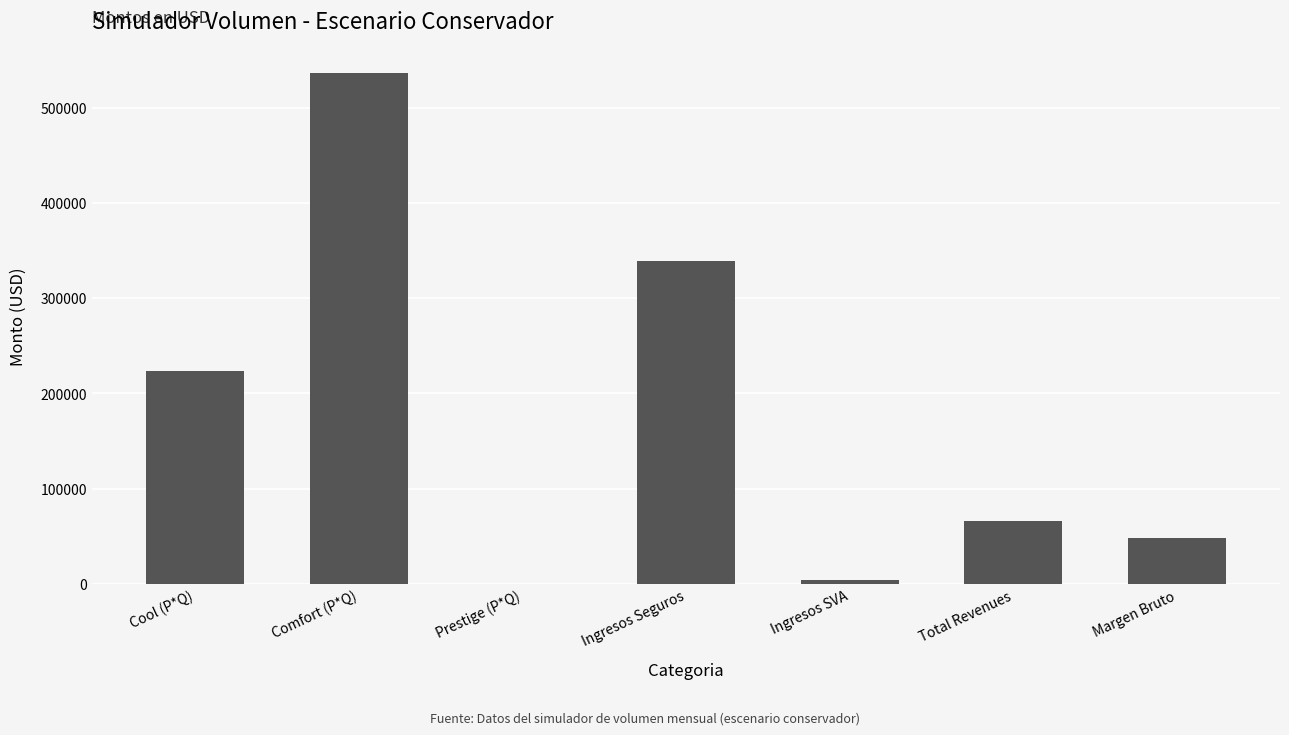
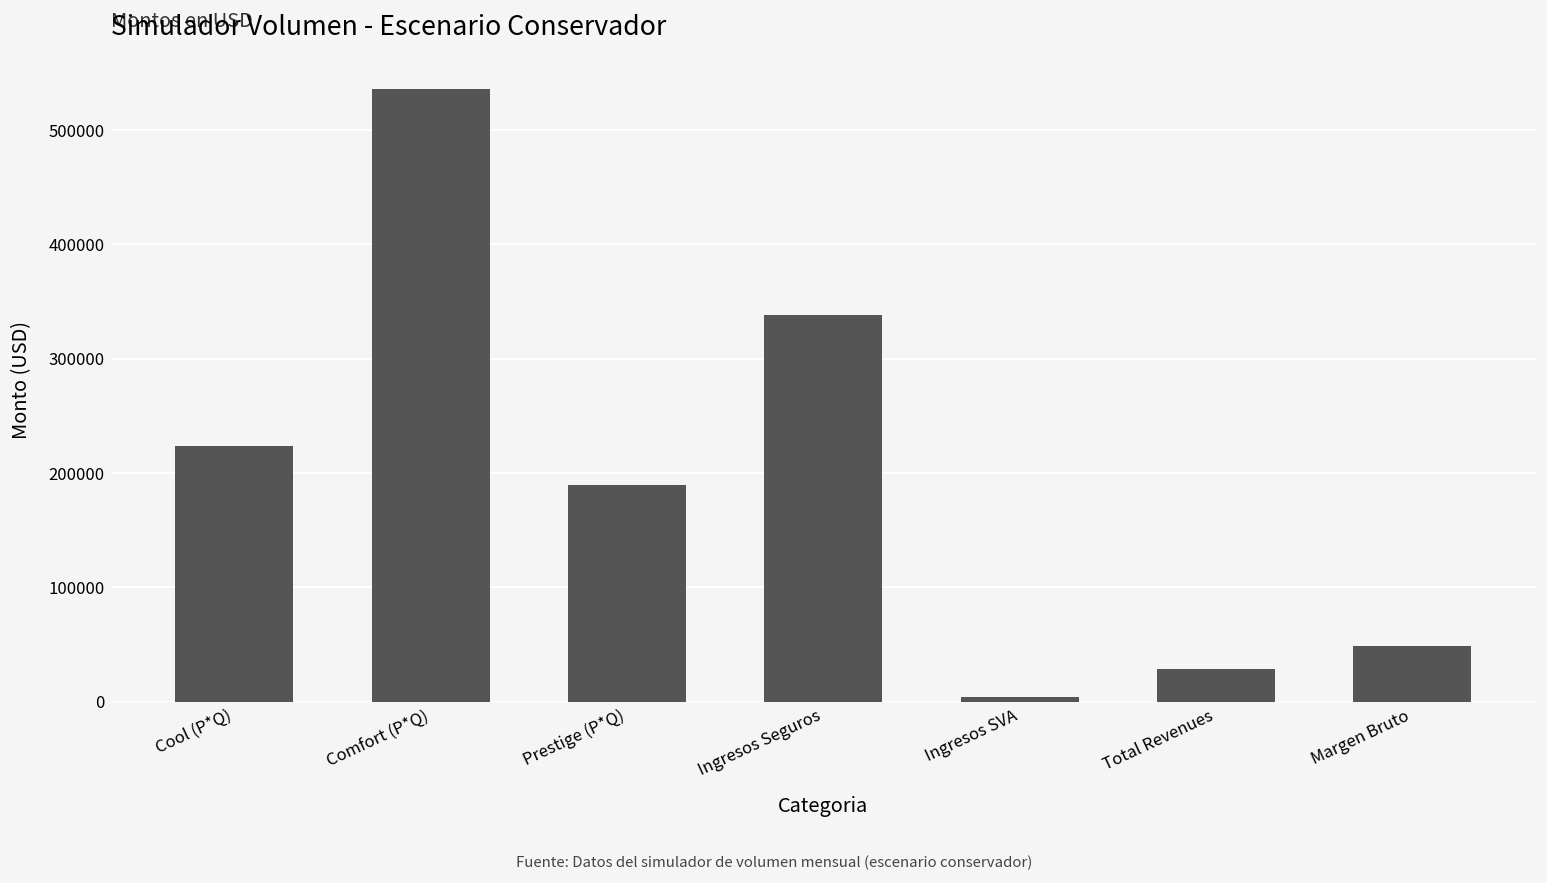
Prestige (P*Q): 0 -> 190000
Total Revenues: 70000 -> 30000
